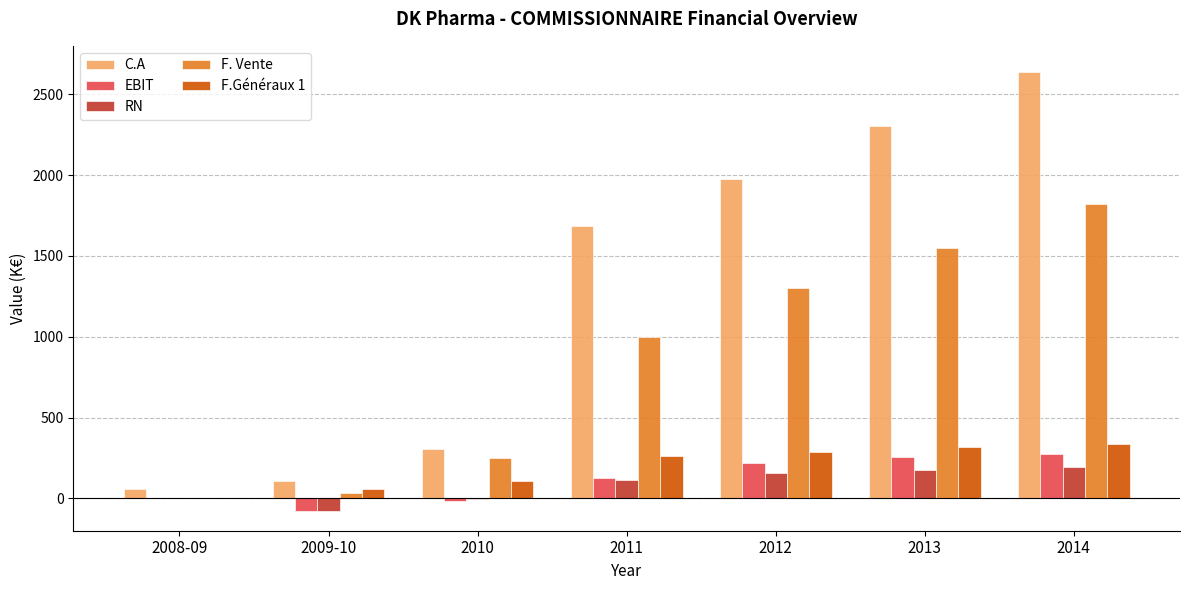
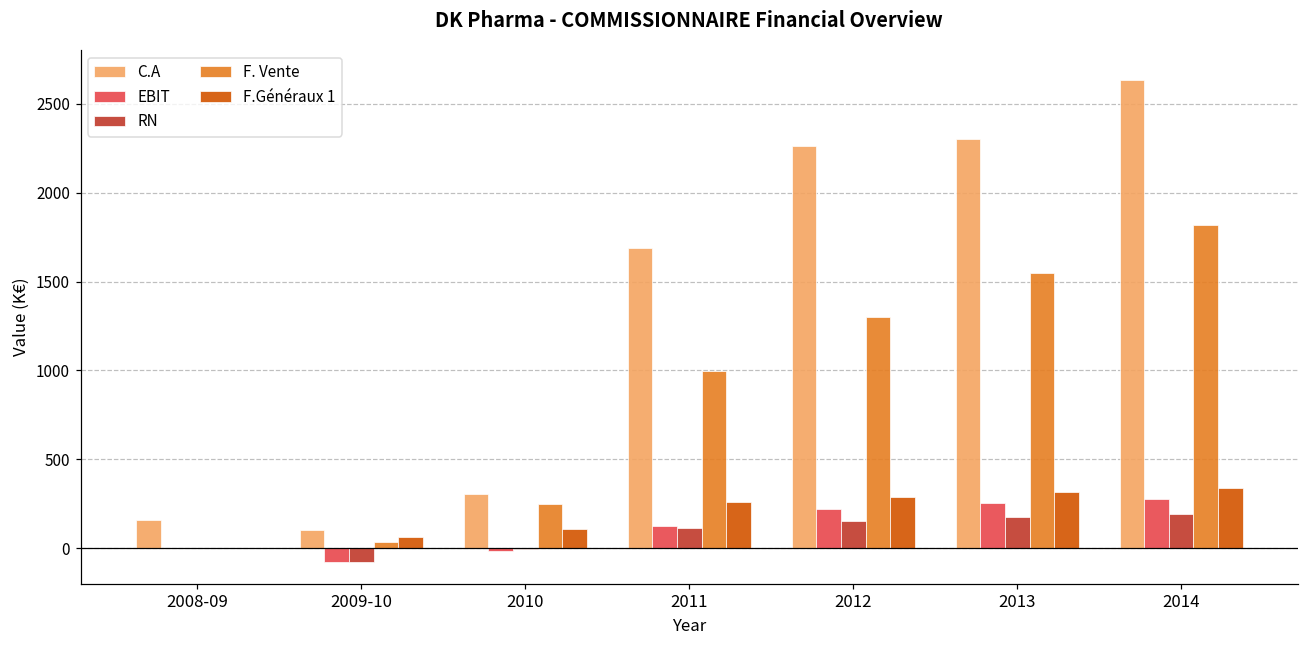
C.A, 2008-09: 60 -> 160
C.A, 2012: 1980 -> 2260
